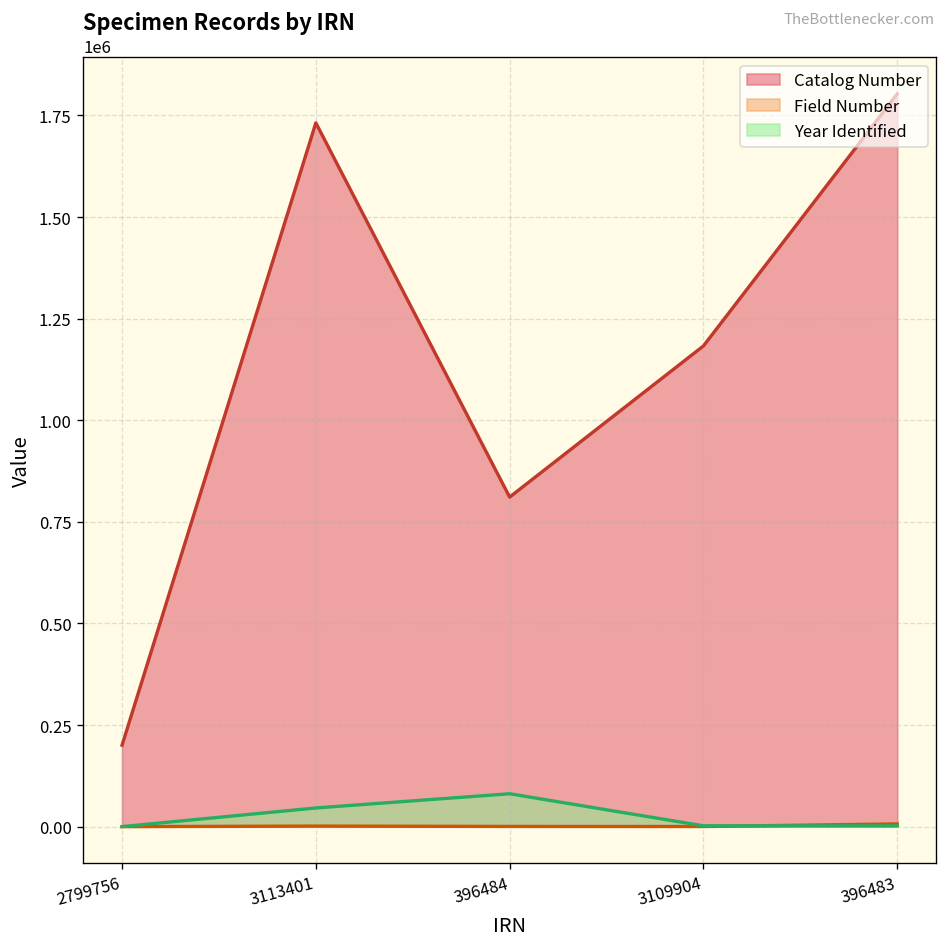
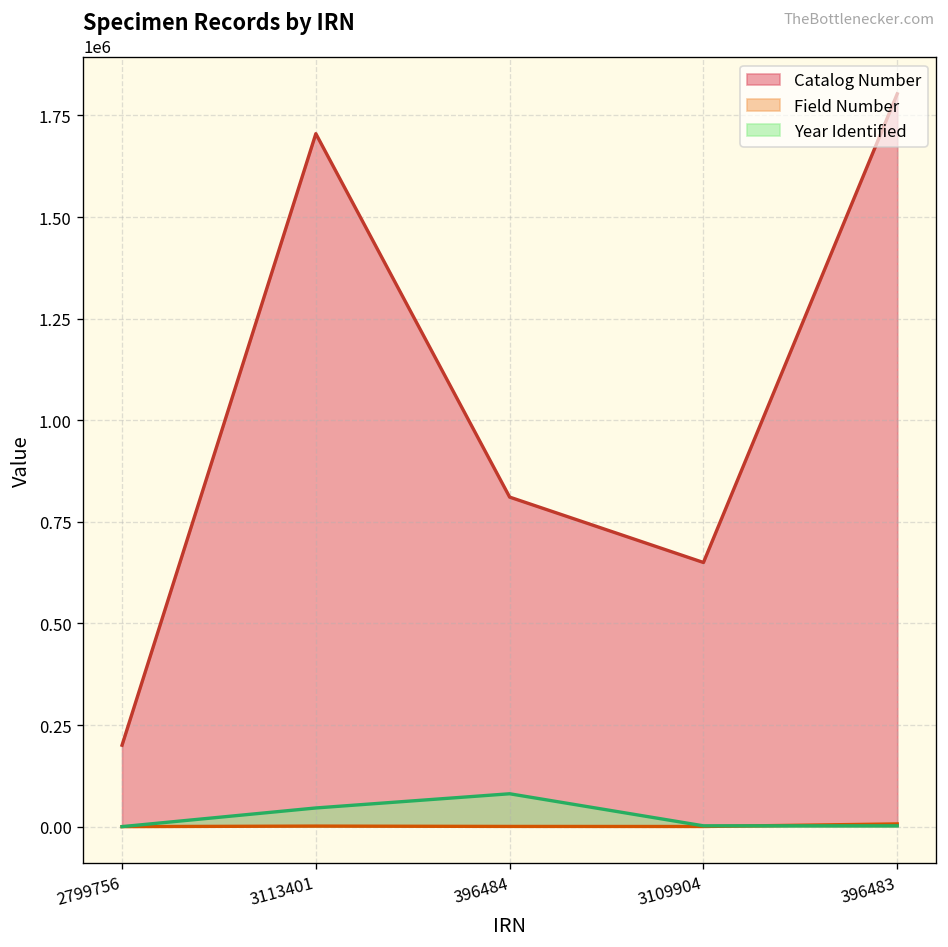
Catalog Number, 3113401: 1730000 -> 1710000
Catalog Number, 3109904: 1180000 -> 650000
